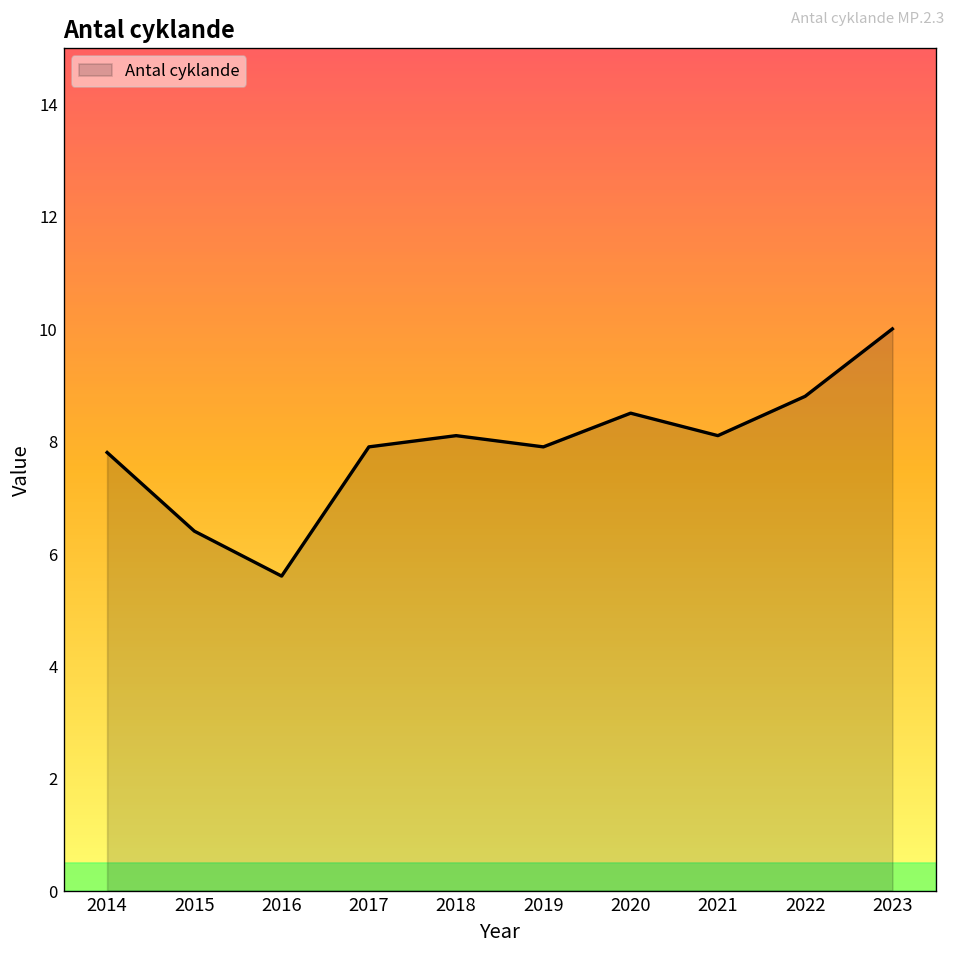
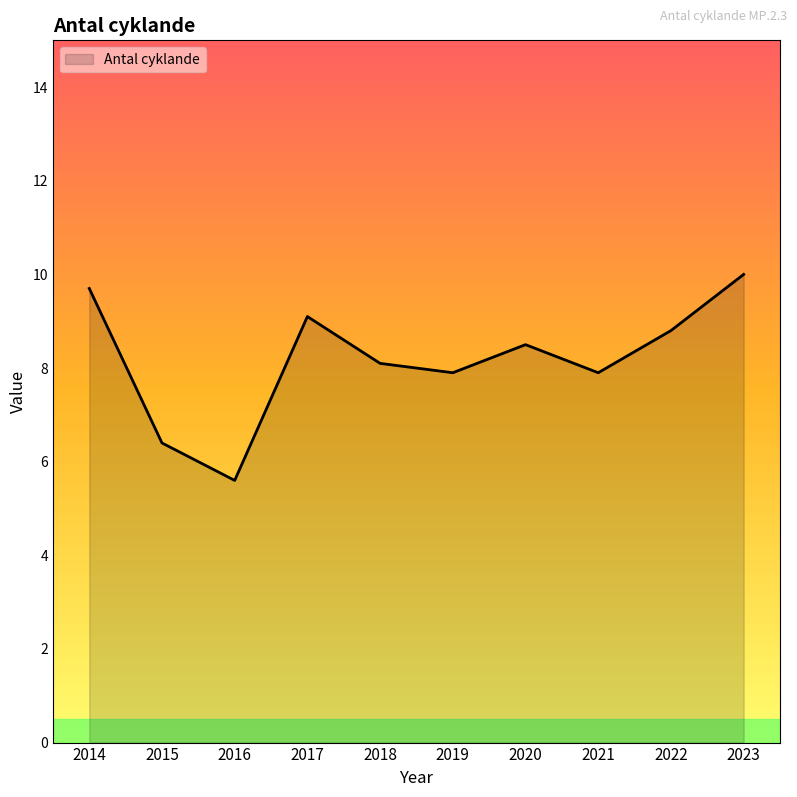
2014: 7.8 -> 9.7
2017: 7.9 -> 9.1
2021: 8.1 -> 7.9
